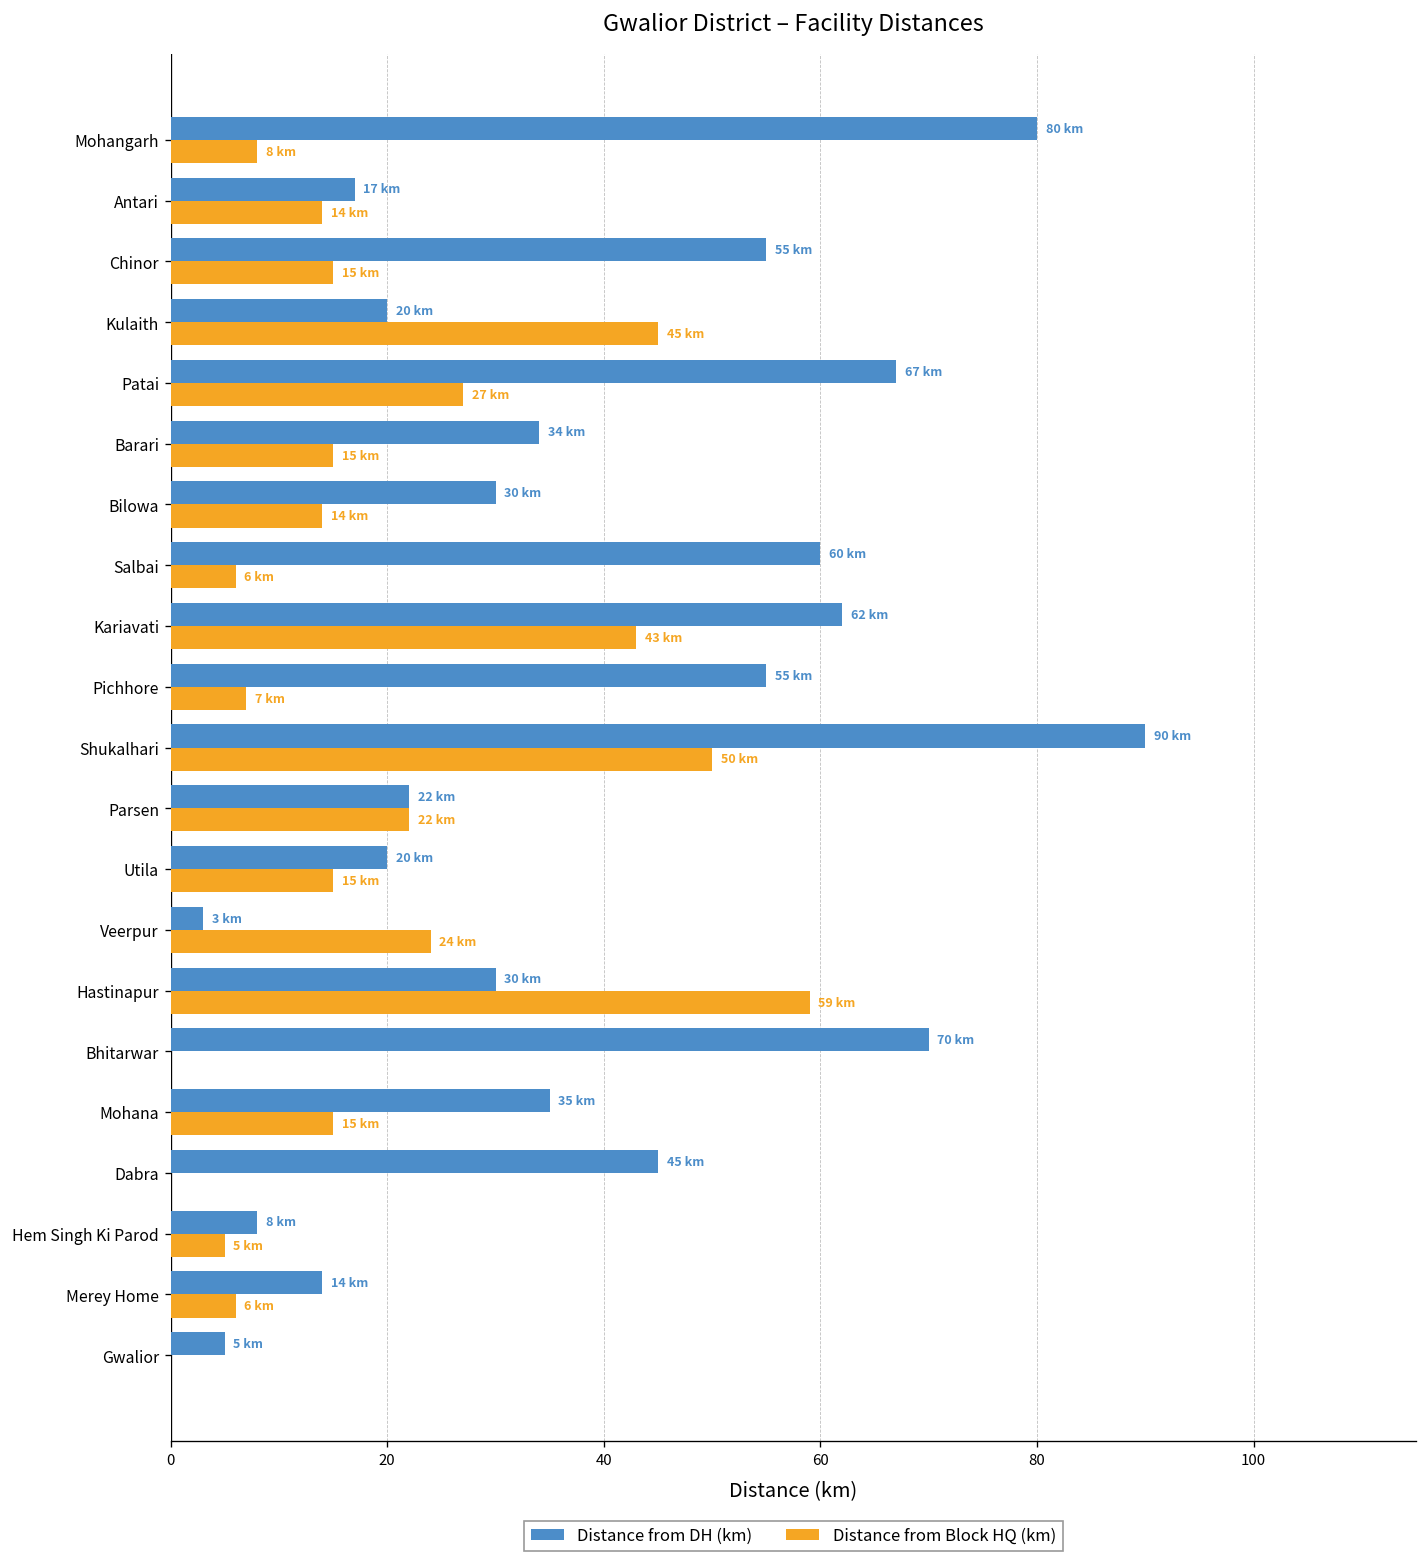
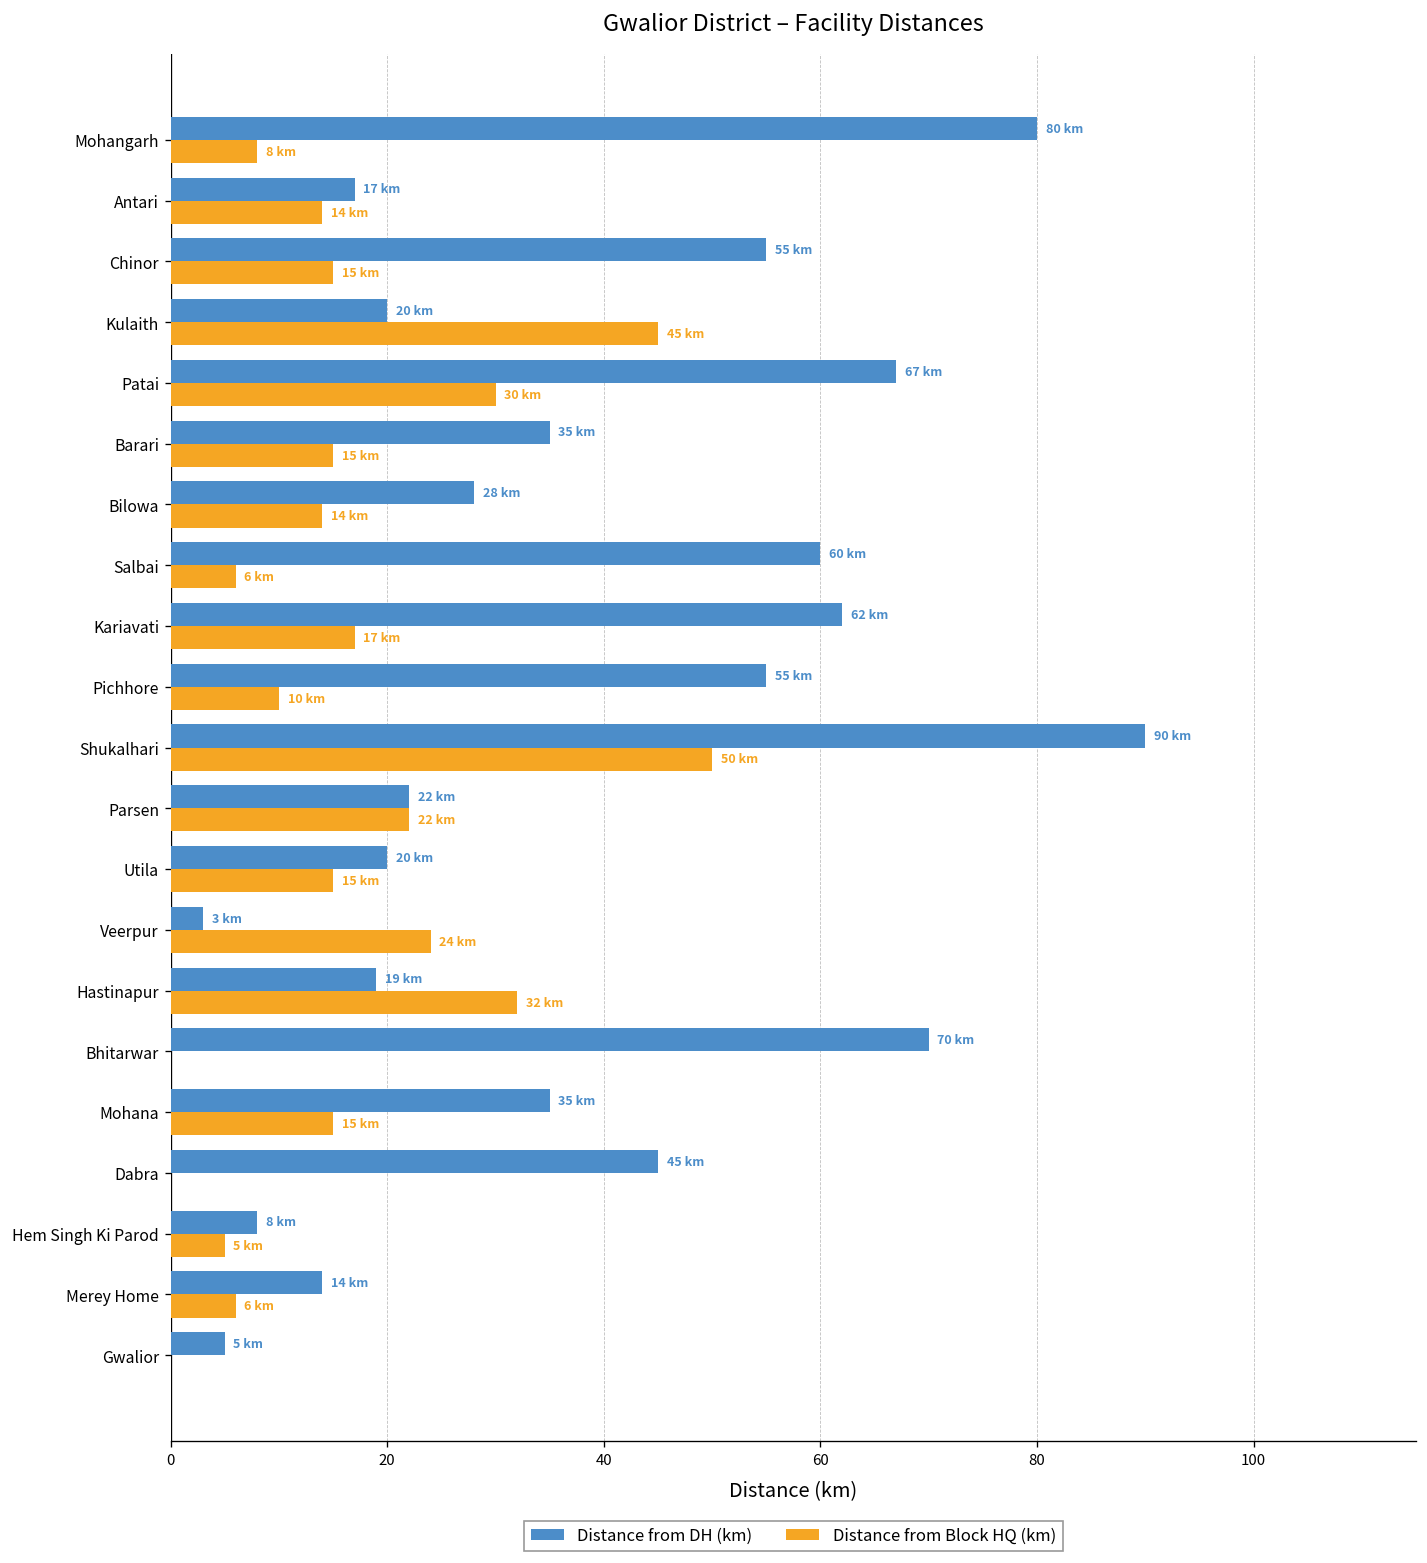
Distance from Block HQ (km), Patai: 27 -> 30
Distance from DH (km), Barari: 34 -> 35
Distance from DH (km), Bilowa: 30 -> 28
Distance from Block HQ (km), Kariavati: 43 -> 17
Distance from Block HQ (km), Pichhore: 7 -> 10
Distance from DH (km), Hastinapur: 30 -> 19
Distance from Block HQ (km), Hastinapur: 59 -> 32
